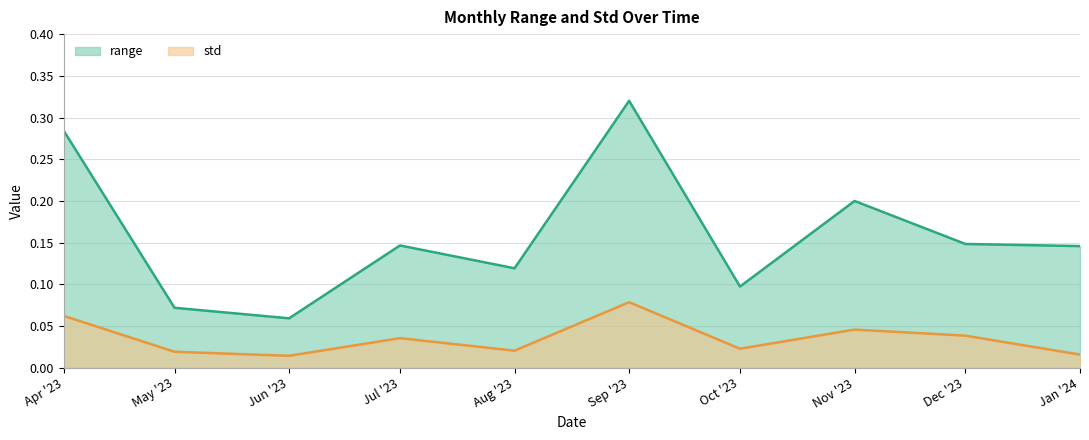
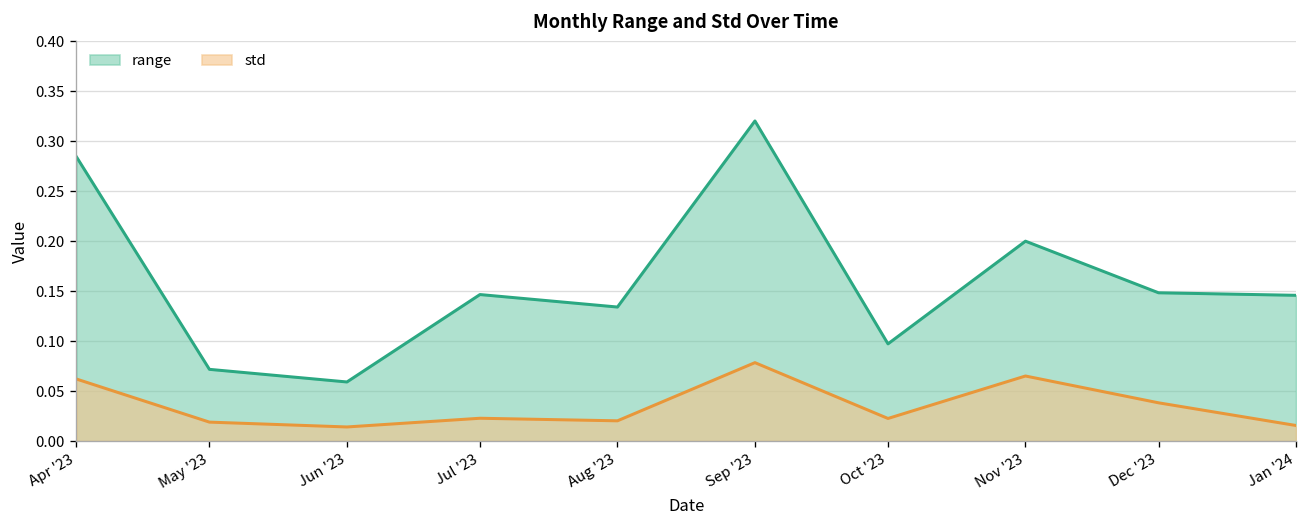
std, Jul '23: 0.04 -> 0.02
range, Aug '23: 0.12 -> 0.13
std, Nov '23: 0.05 -> 0.07
